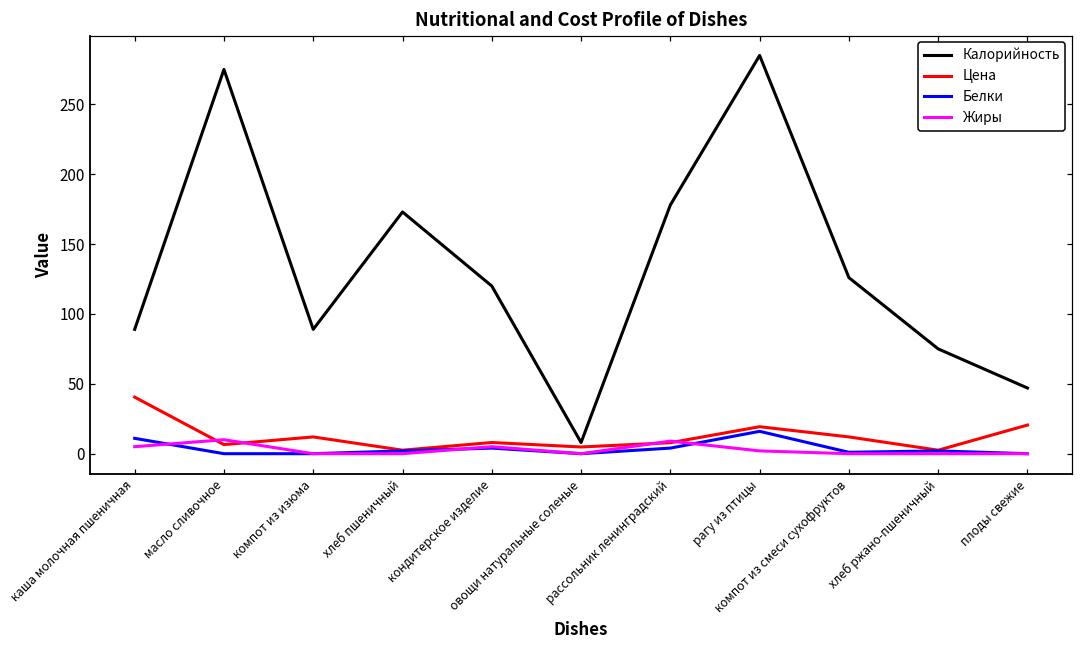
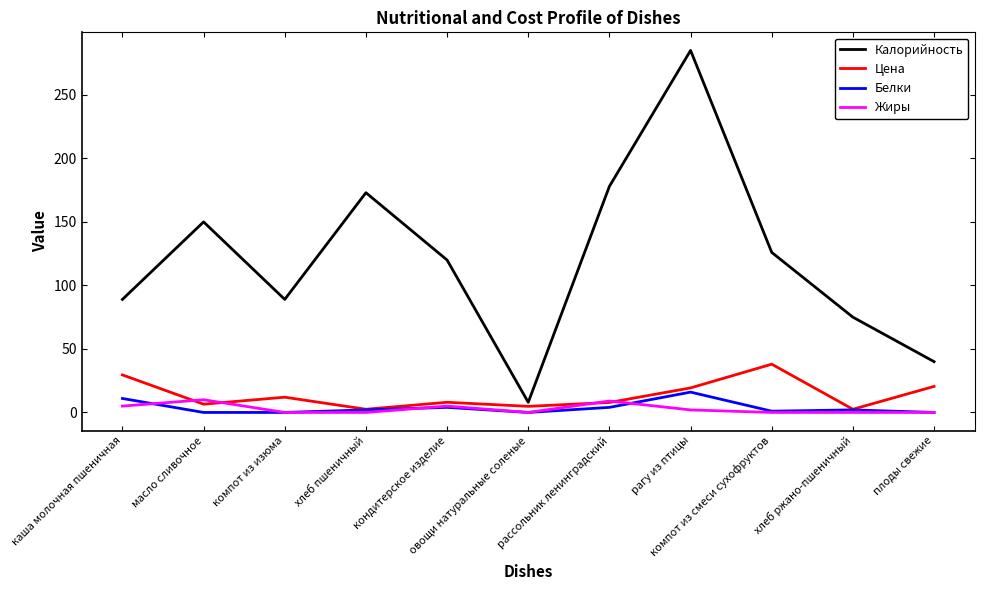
Цена, каша молочная пшеничная: 40 -> 30
Калорийность, масло сливочное: 275 -> 150
Цена, компот из смеси сухофруктов: 12 -> 38
Калорийность, плоды свежие: 47 -> 40
